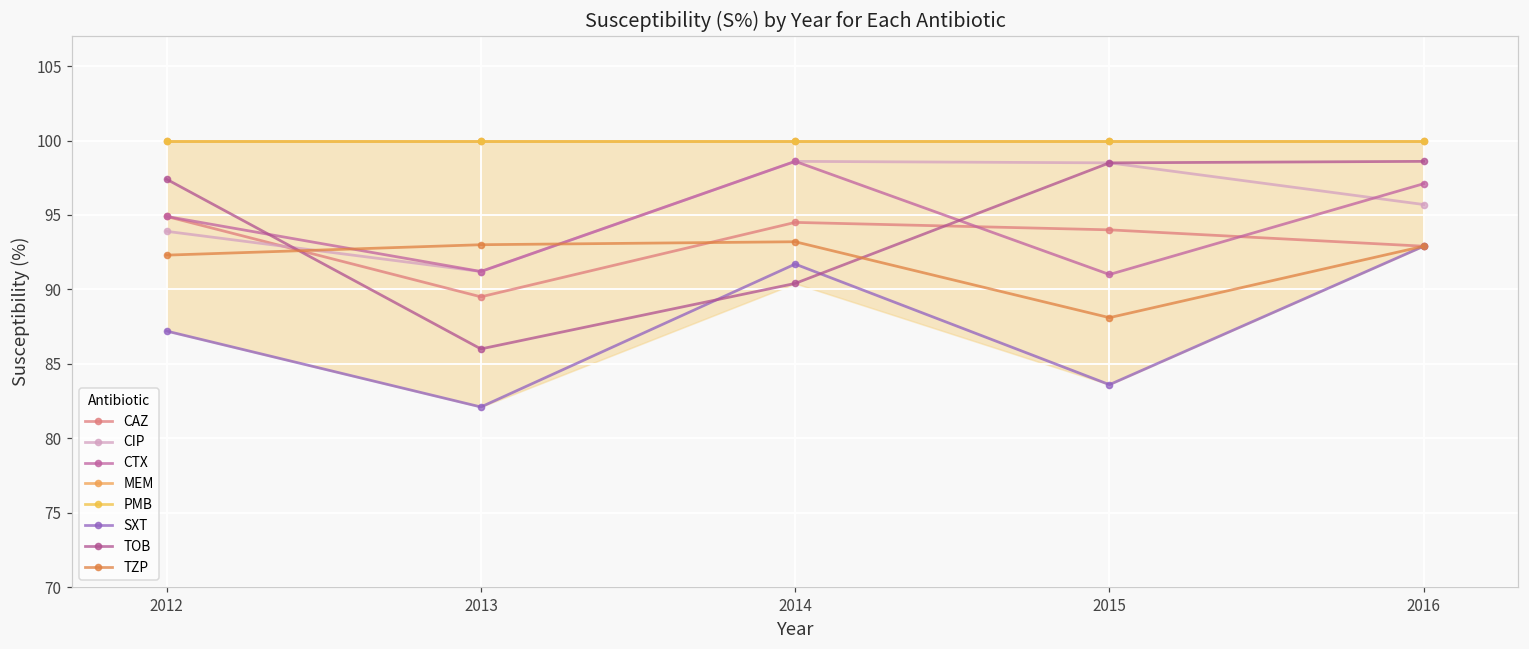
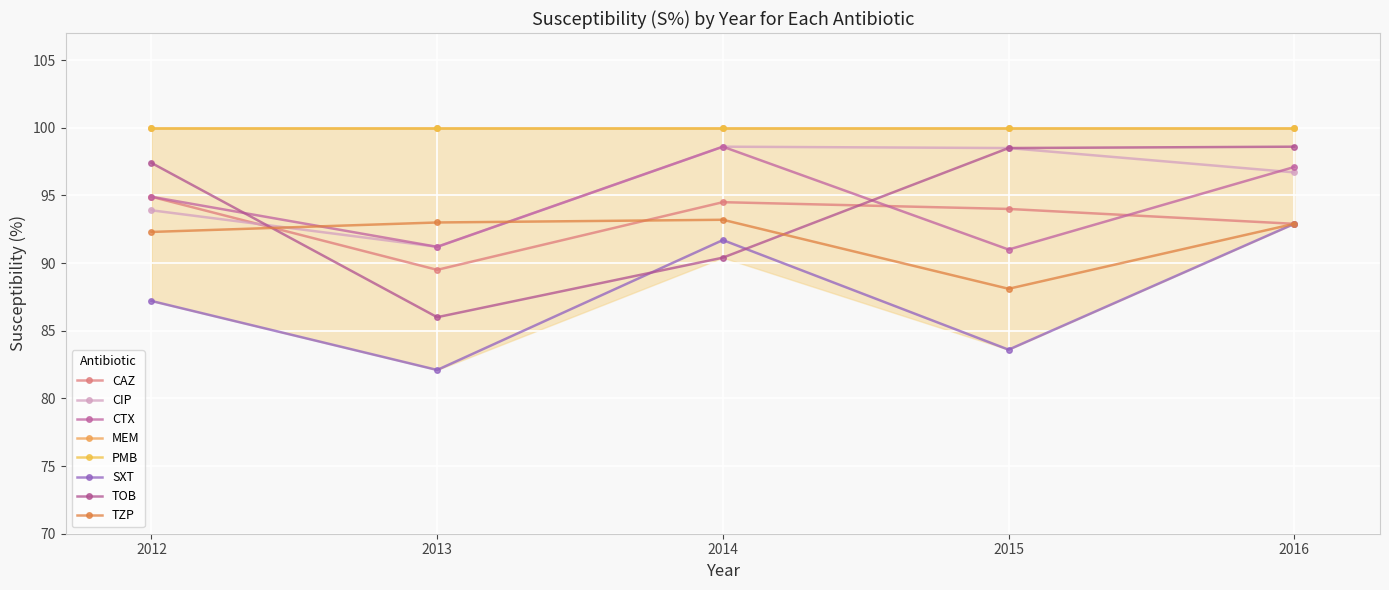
CIP, 2016: 95.7 -> 96.7
